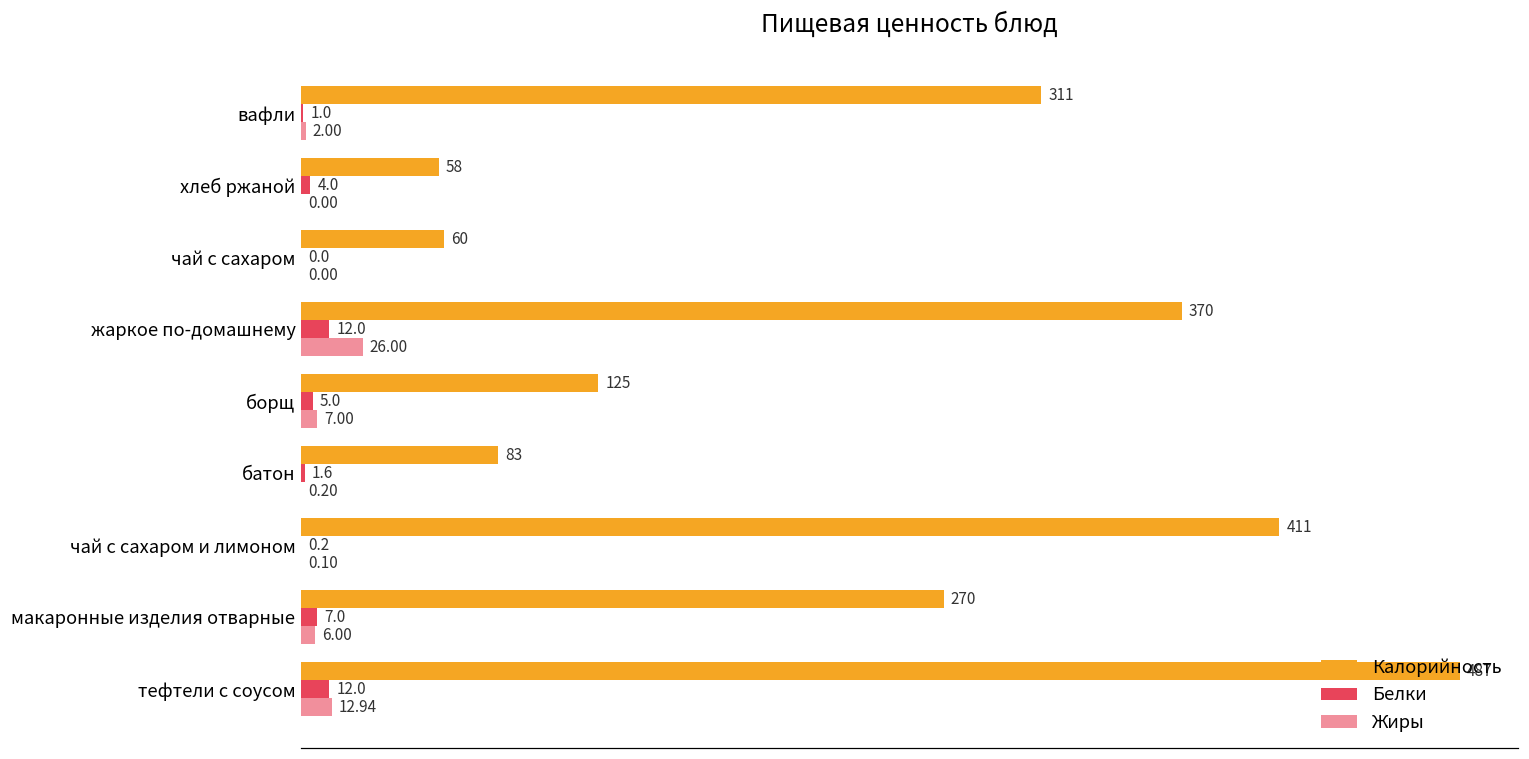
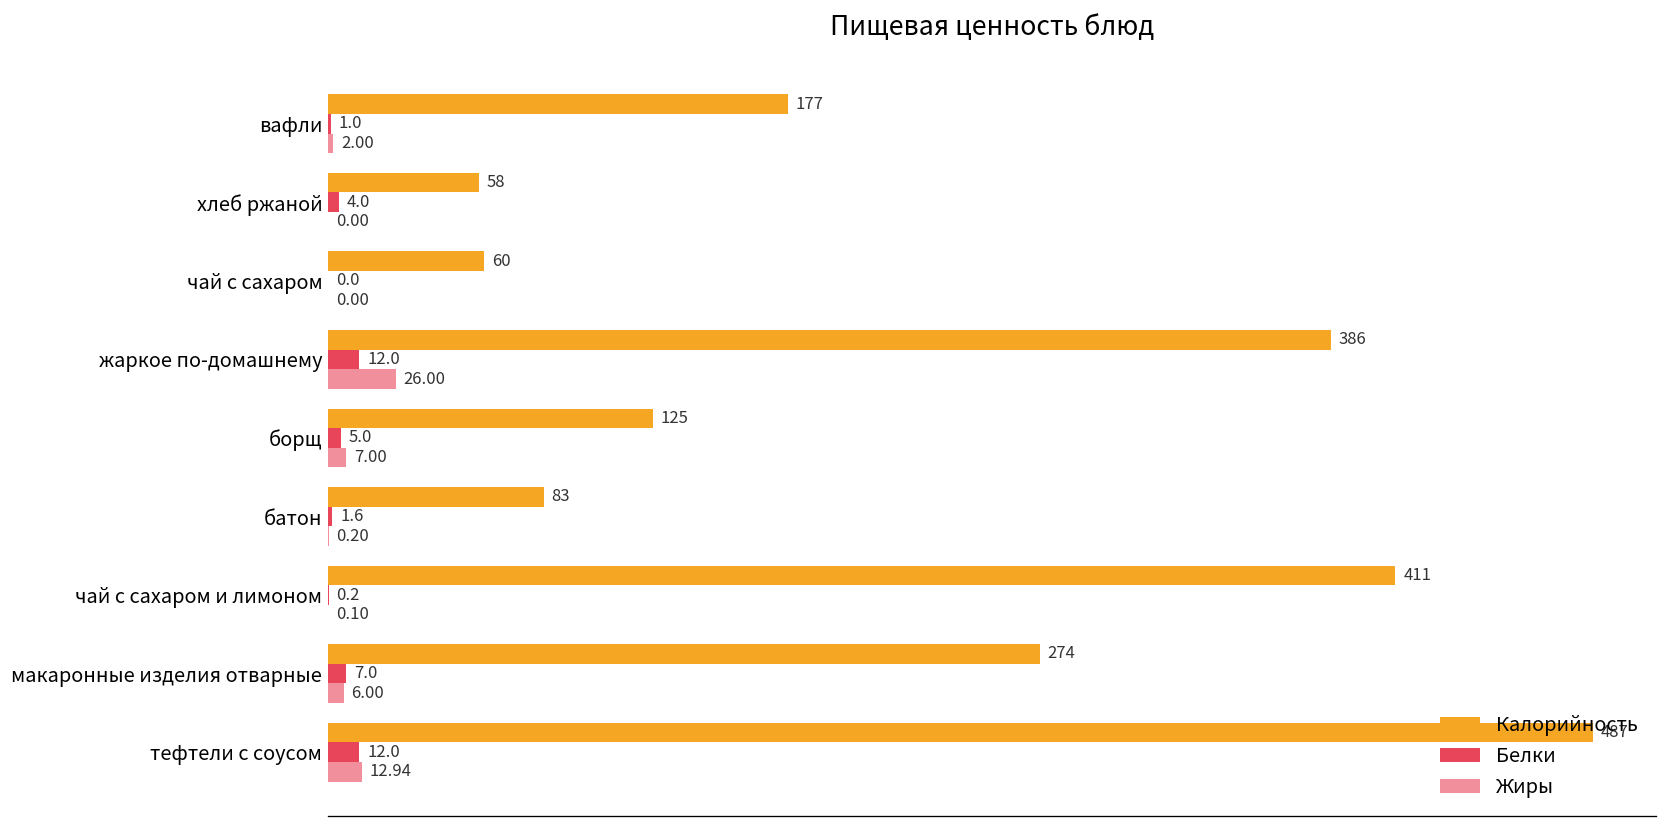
Калорийность, вафли: 311 -> 177
Калорийность, жаркое по-домашнему: 370 -> 386
Калорийность, макаронные изделия отварные: 270 -> 274
